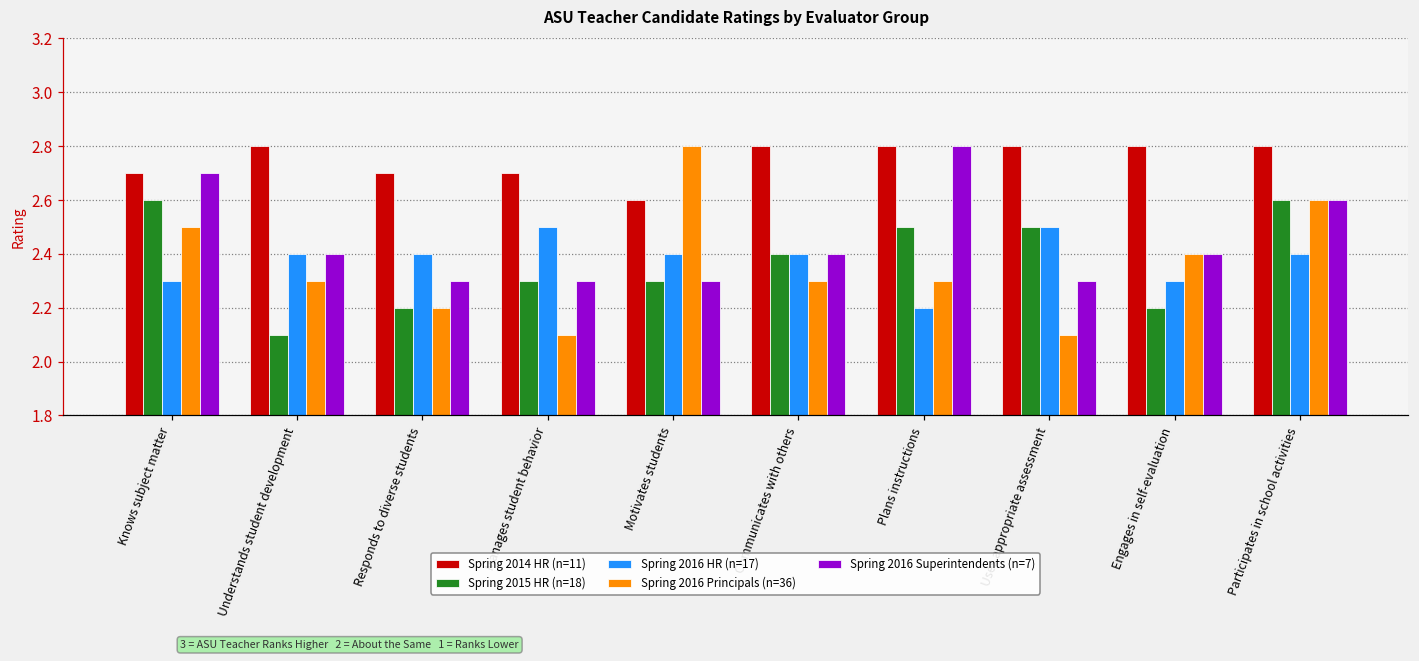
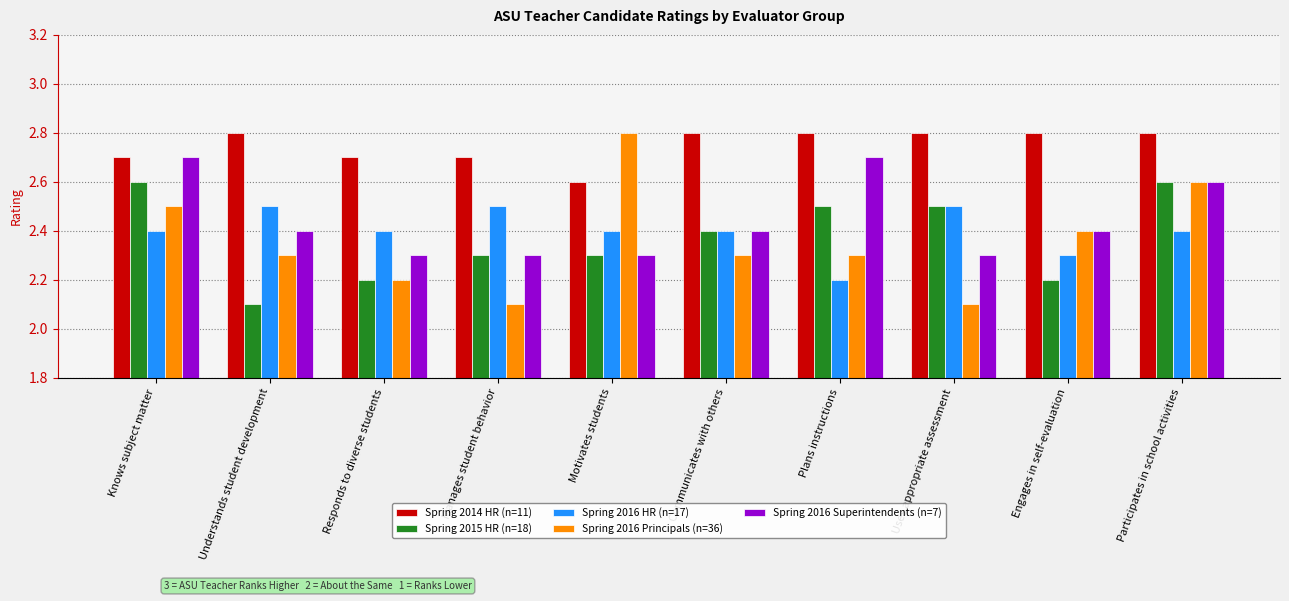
Spring 2016 HR (n=17), Knows subject matter: 2.3 -> 2.4
Spring 2016 HR (n=17), Understands student development: 2.4 -> 2.5
Spring 2016 Superintendents (n=7), Plans instructions: 2.8 -> 2.7
